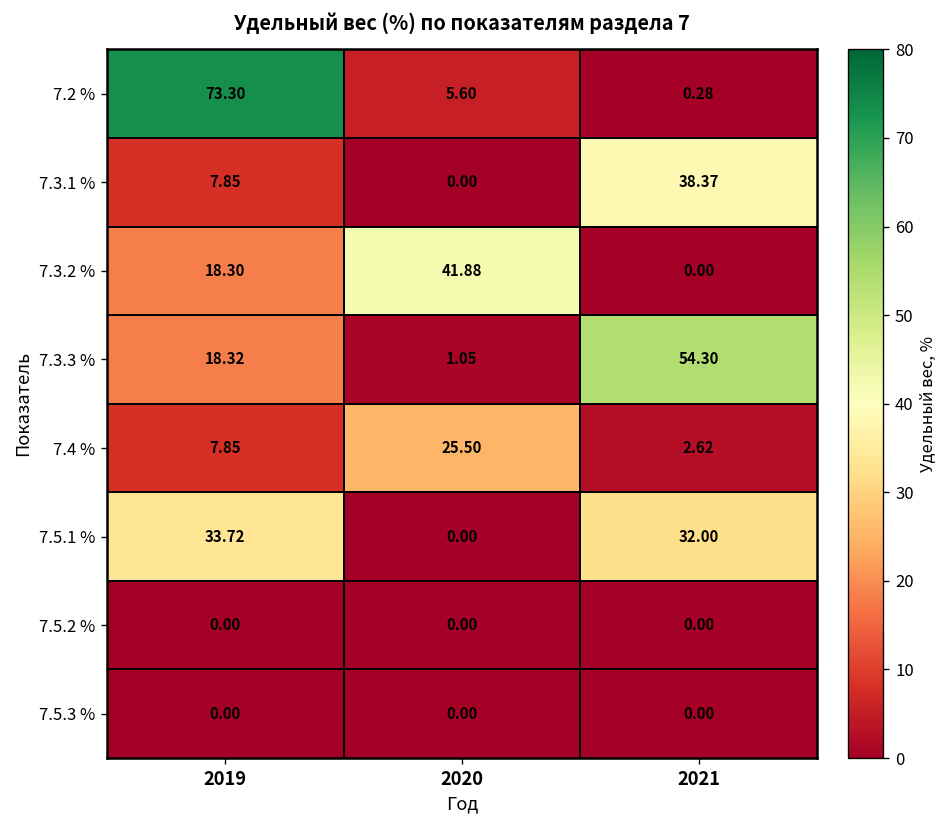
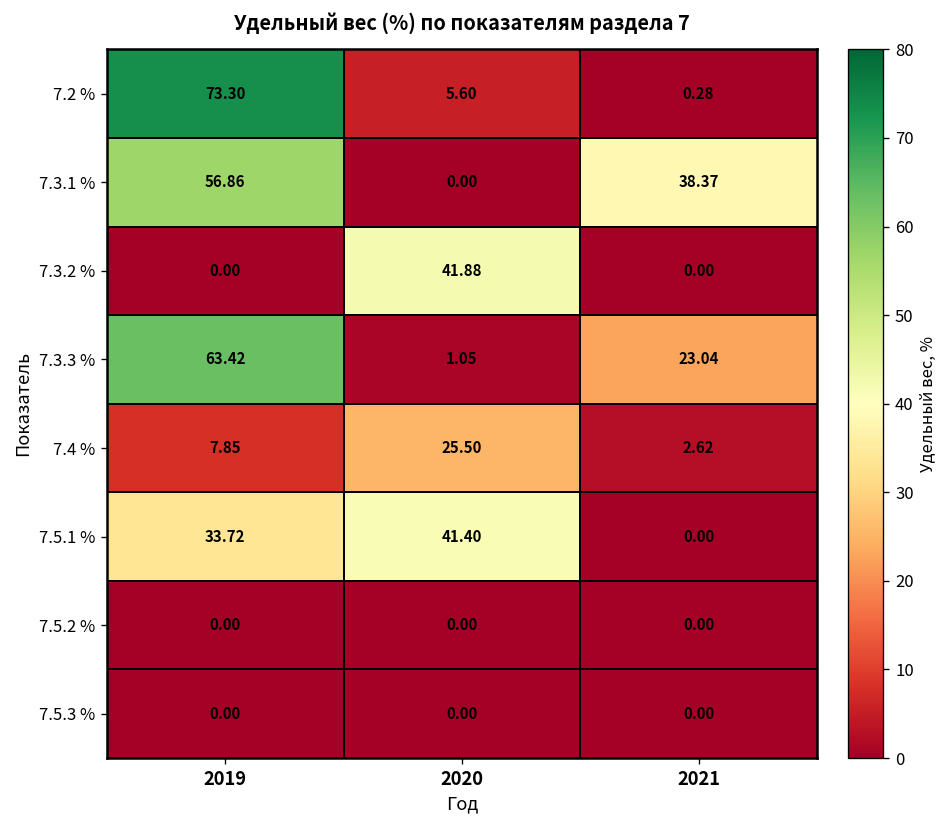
7.3.1 %, 2019: 7.85 -> 56.86
7.3.2 %, 2019: 18.30 -> 0.00
7.3.3 %, 2019: 18.32 -> 63.42
7.3.3 %, 2021: 54.30 -> 23.04
7.5.1 %, 2020: 0.00 -> 41.40
7.5.1 %, 2021: 32.00 -> 0.00
